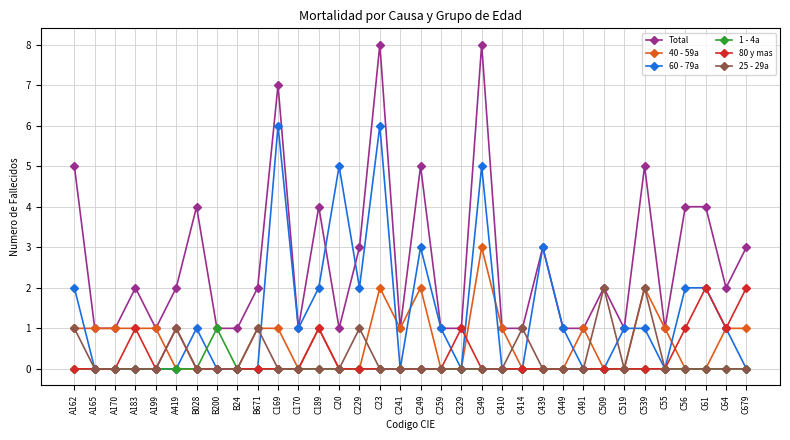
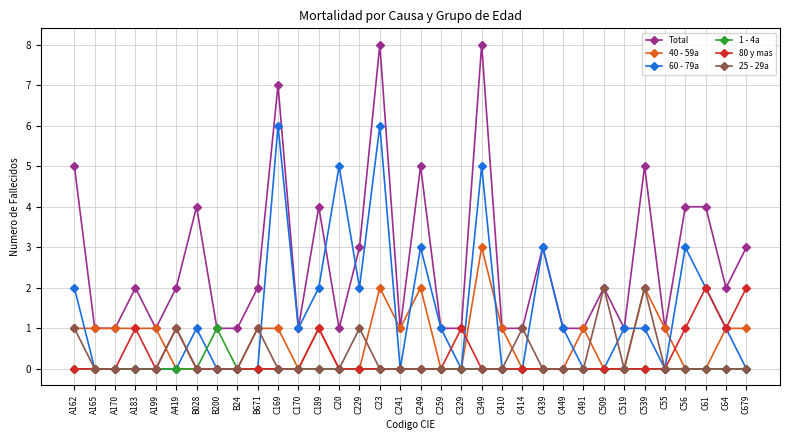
60 - 79a, C56: 2 -> 3
